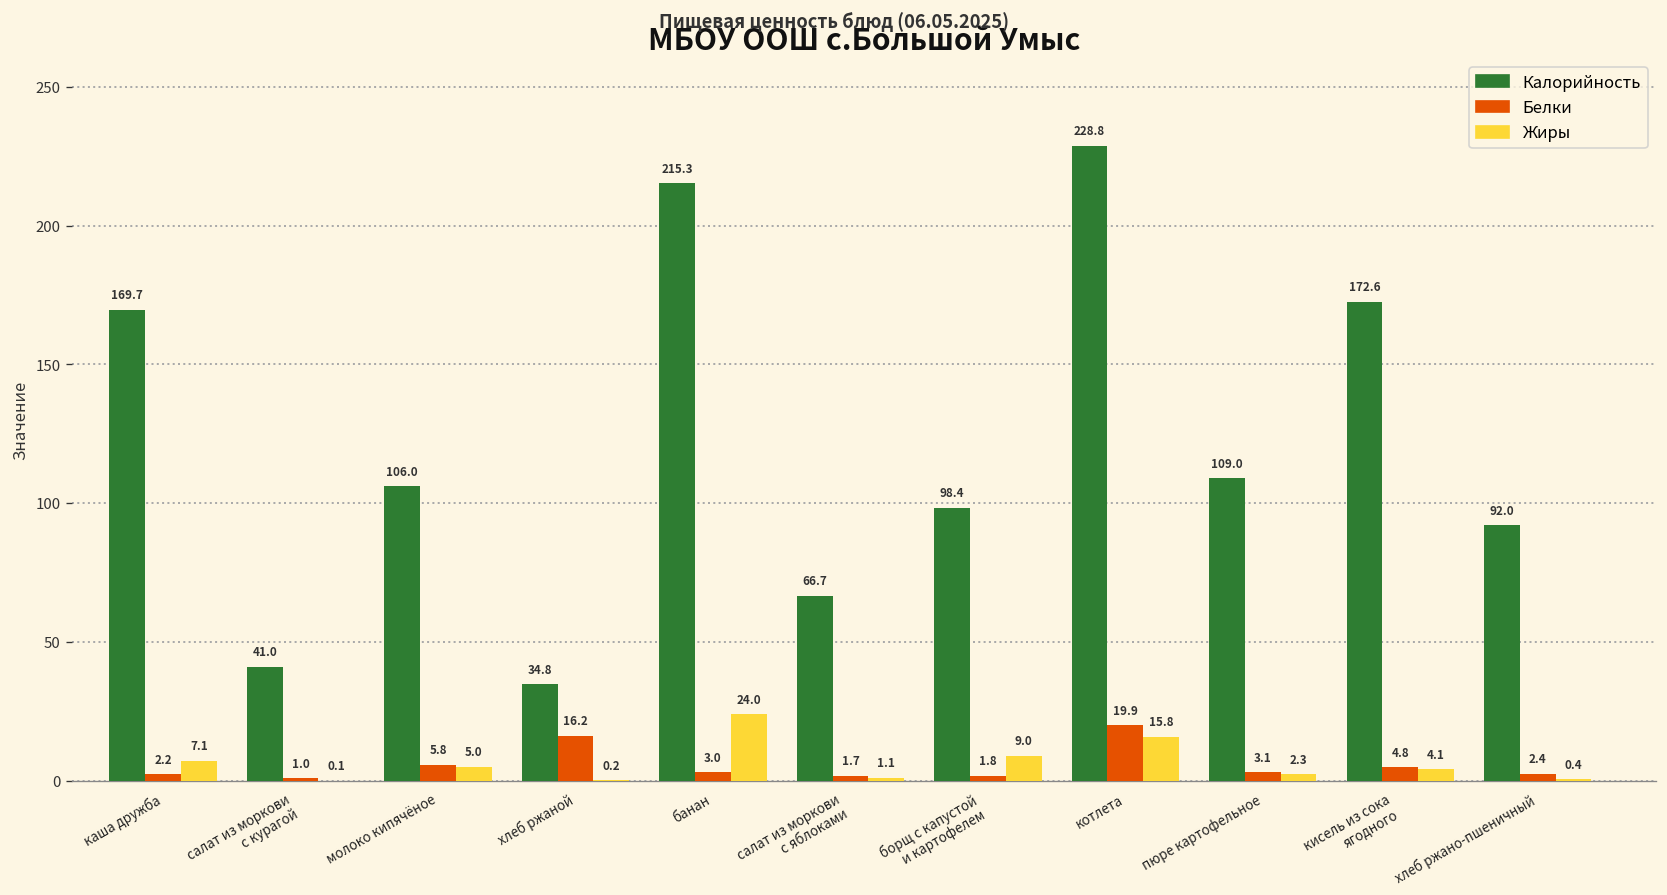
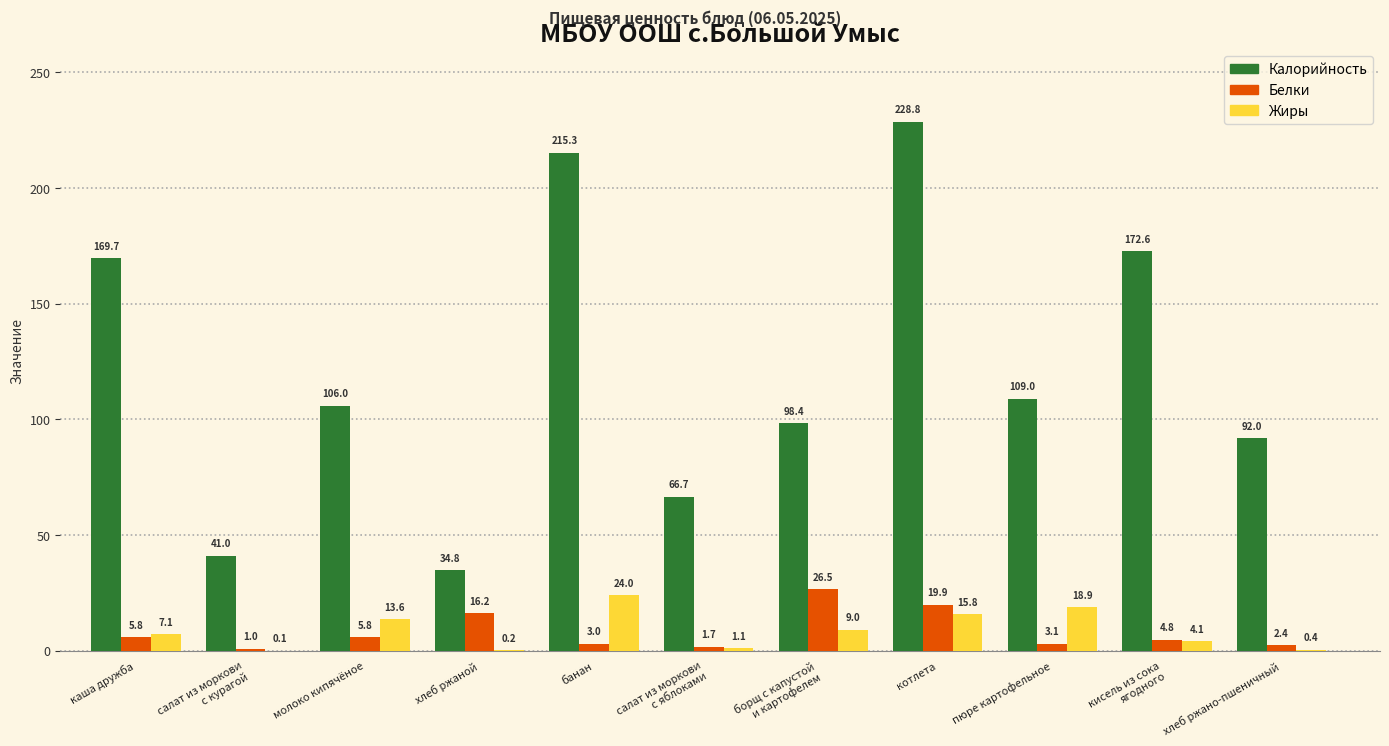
Белки, каша дружба: 2.2 -> 5.8
Жиры, молоко кипячёное: 5.0 -> 13.6
Белки, борщ с капустой и картофелем: 1.8 -> 26.5
Жиры, пюре картофельное: 2.3 -> 18.9
